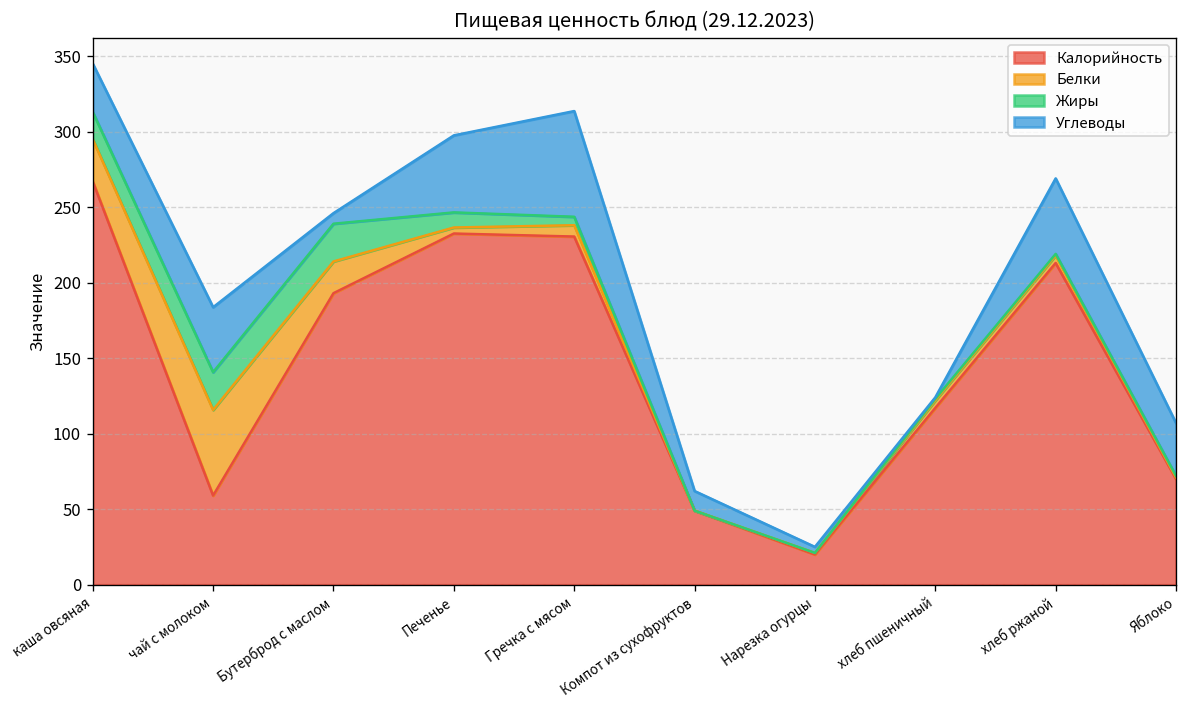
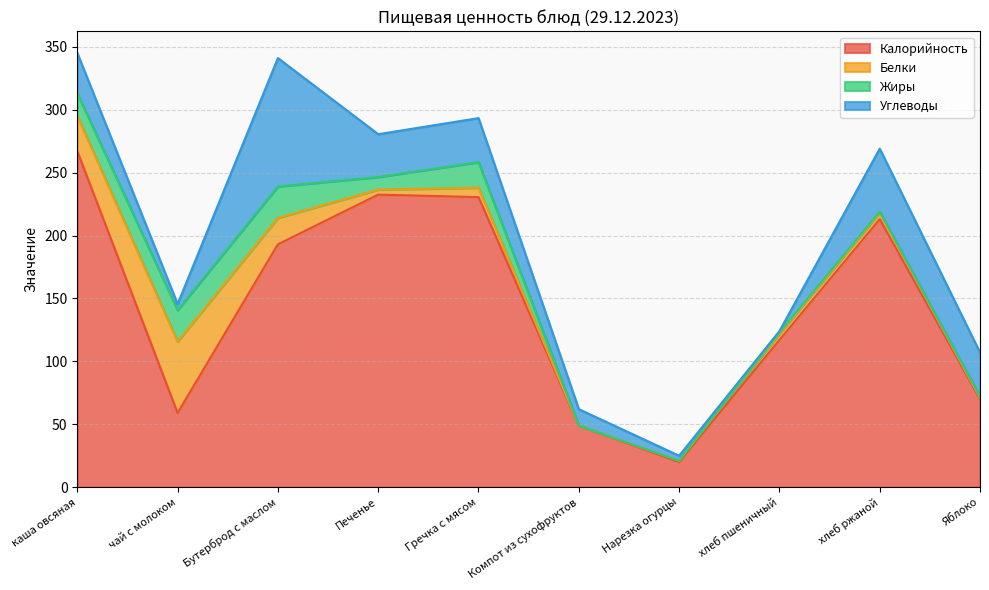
Углеводы, чай с молоком: 43 -> 5
Углеводы, Бутерброд с маслом: 7 -> 102
Углеводы, Печенье: 51 -> 34
Жиры, Гречка с мясом: 6 -> 20
Углеводы, Гречка с мясом: 70 -> 35
